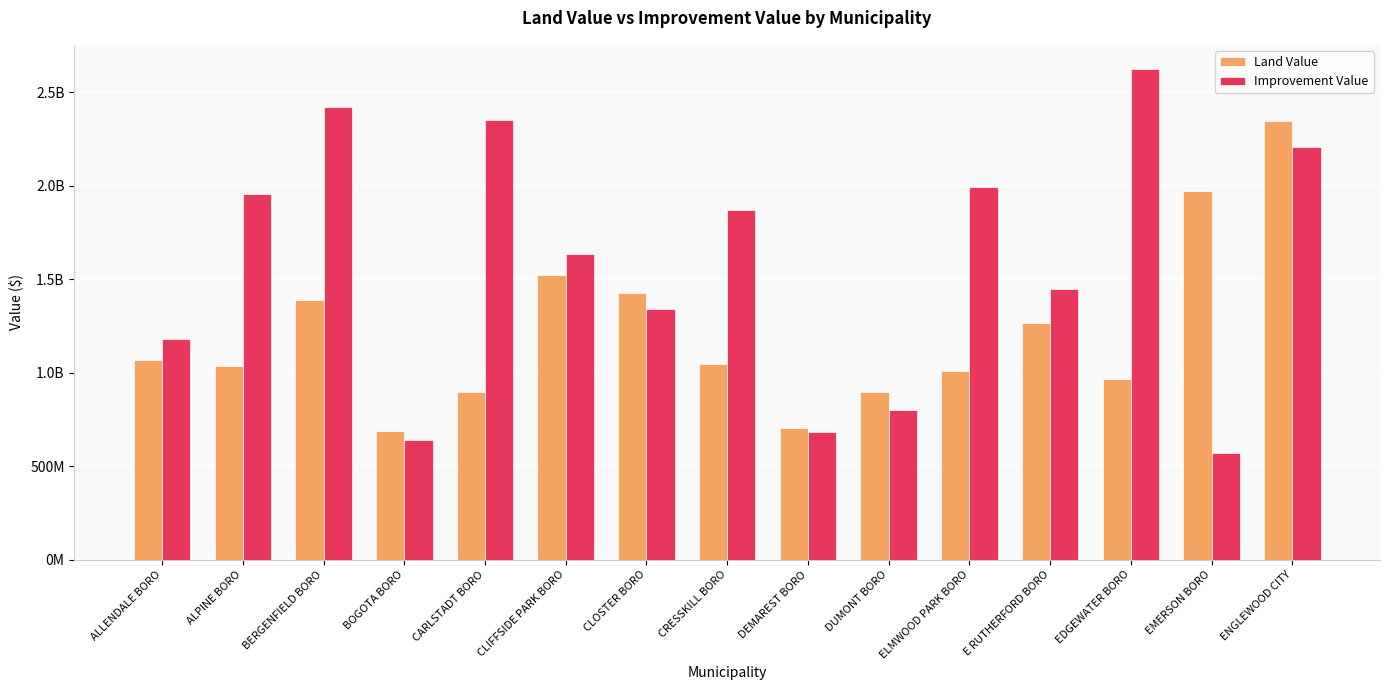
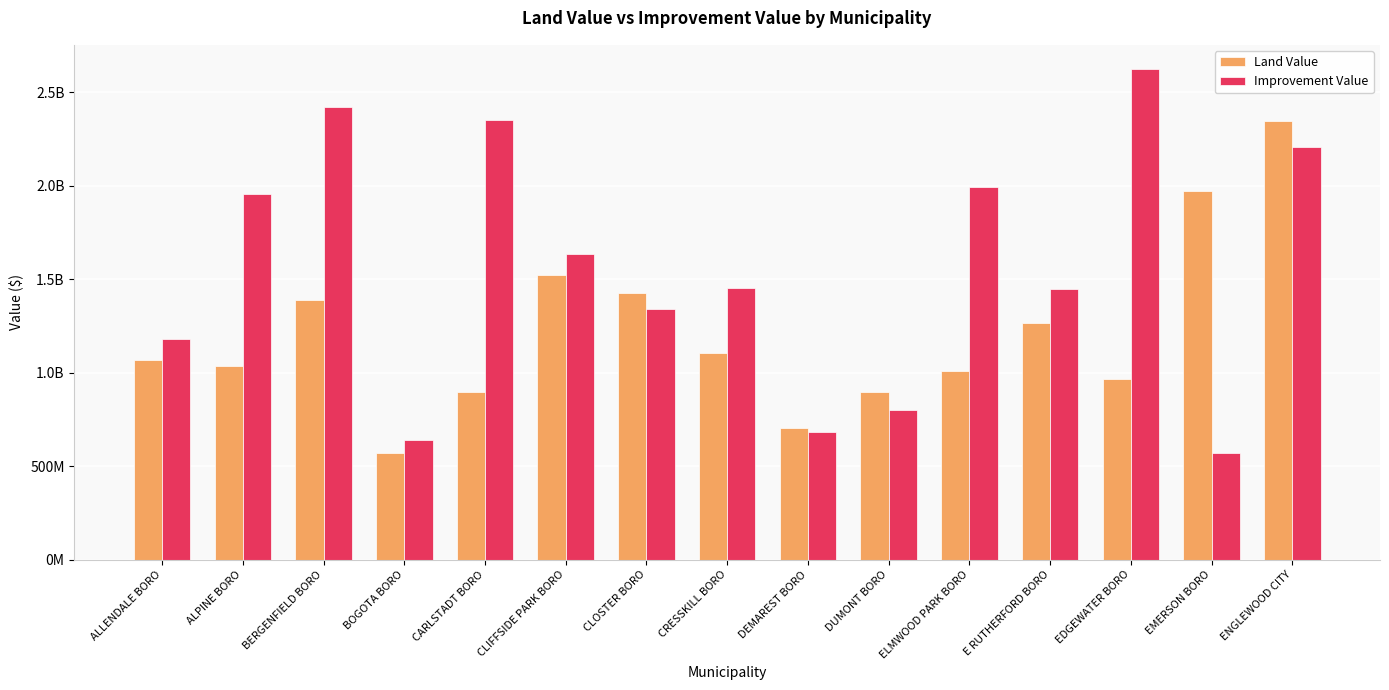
Land Value, BOGOTA BORO: 690000000 -> 570000000
Land Value, CRESSKILL BORO: 1050000000 -> 1100000000
Improvement Value, CRESSKILL BORO: 1870000000 -> 1450000000
